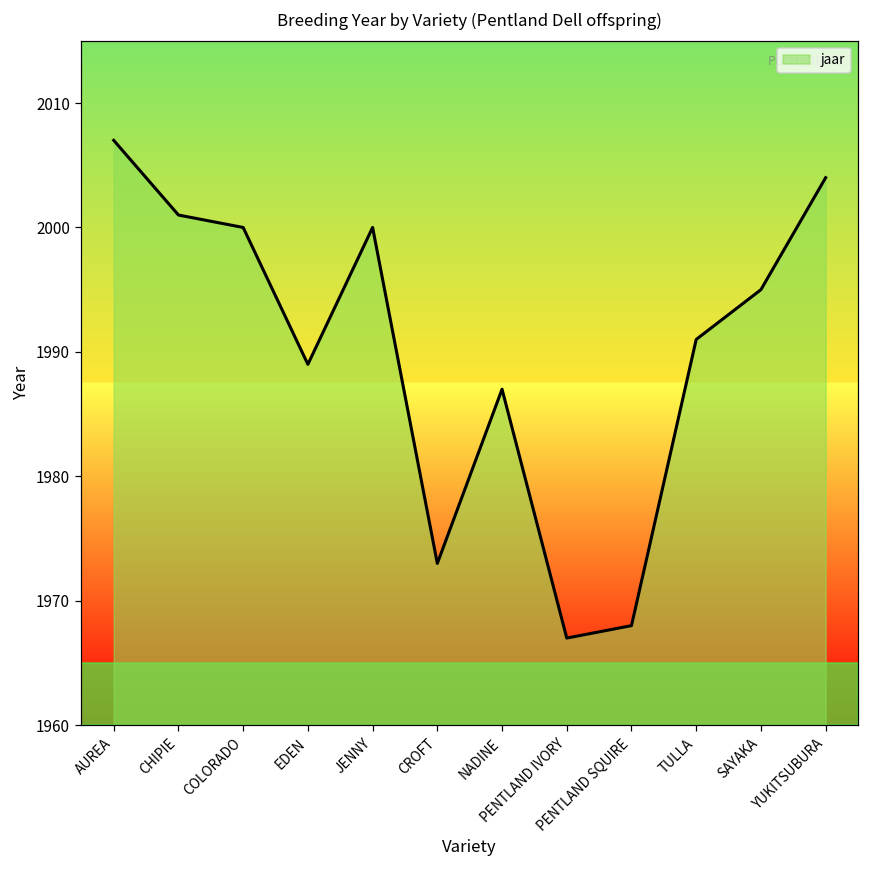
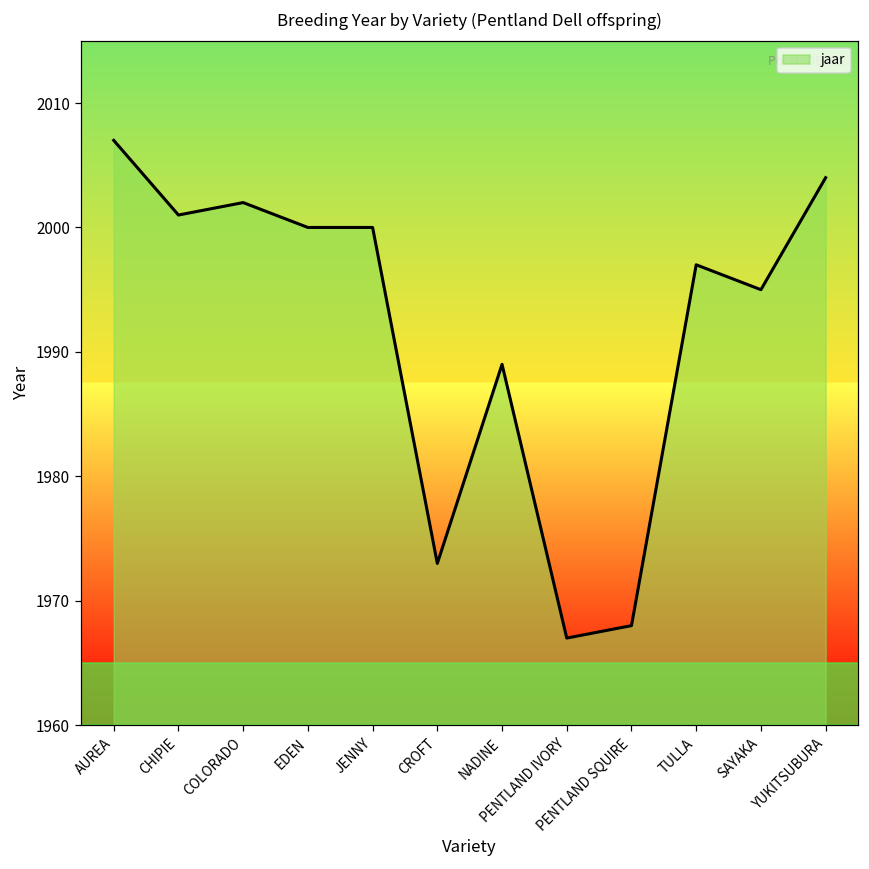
COLORADO: 2000 -> 2002
EDEN: 1989 -> 2000
NADINE: 1987 -> 1989
TULLA: 1991 -> 1997
